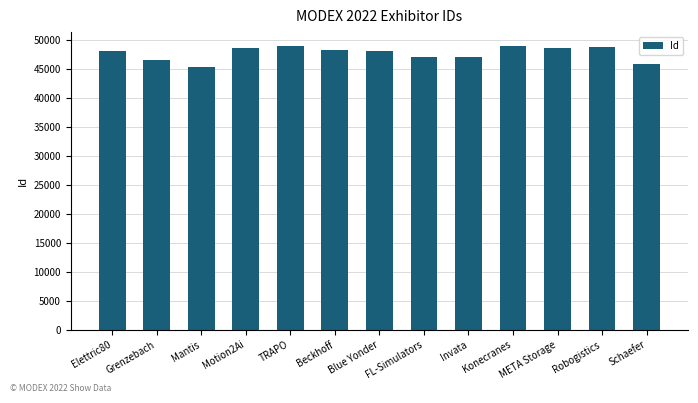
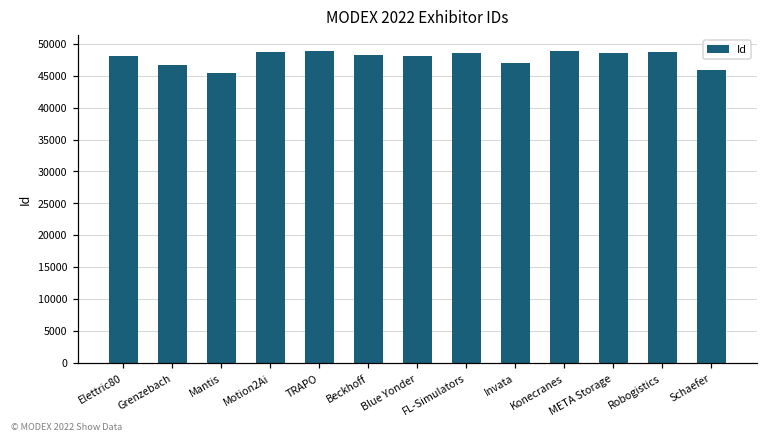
FL-Simulators: 47000 -> 49000
